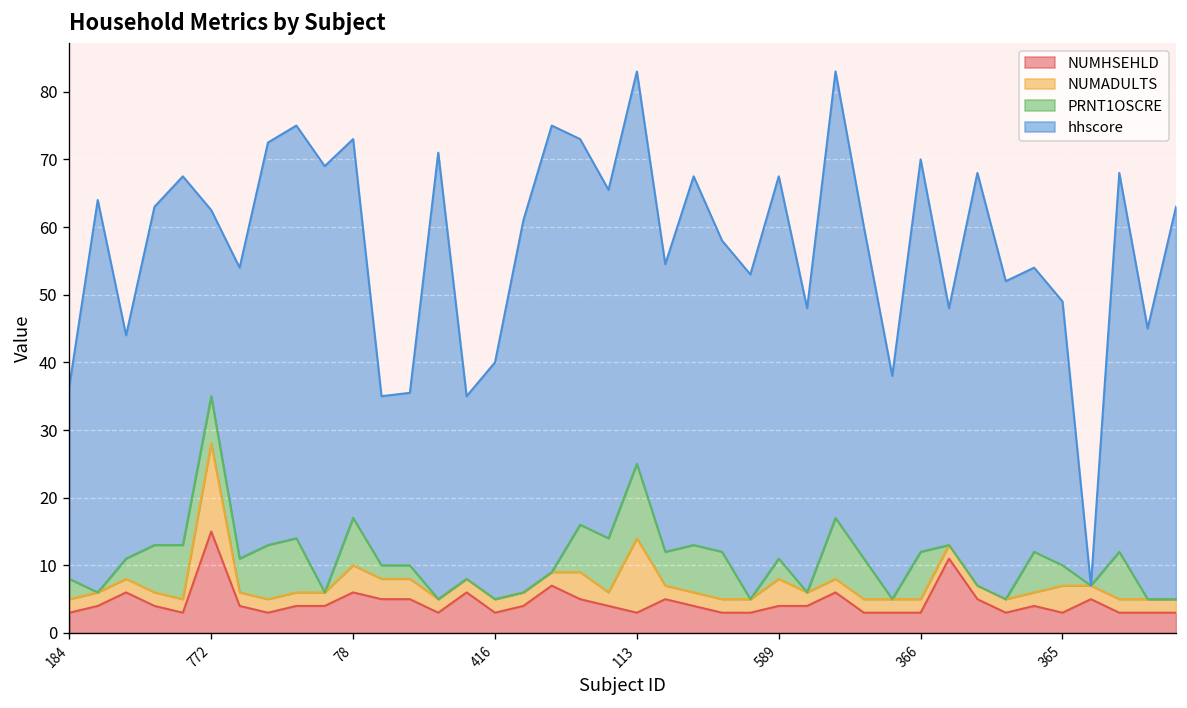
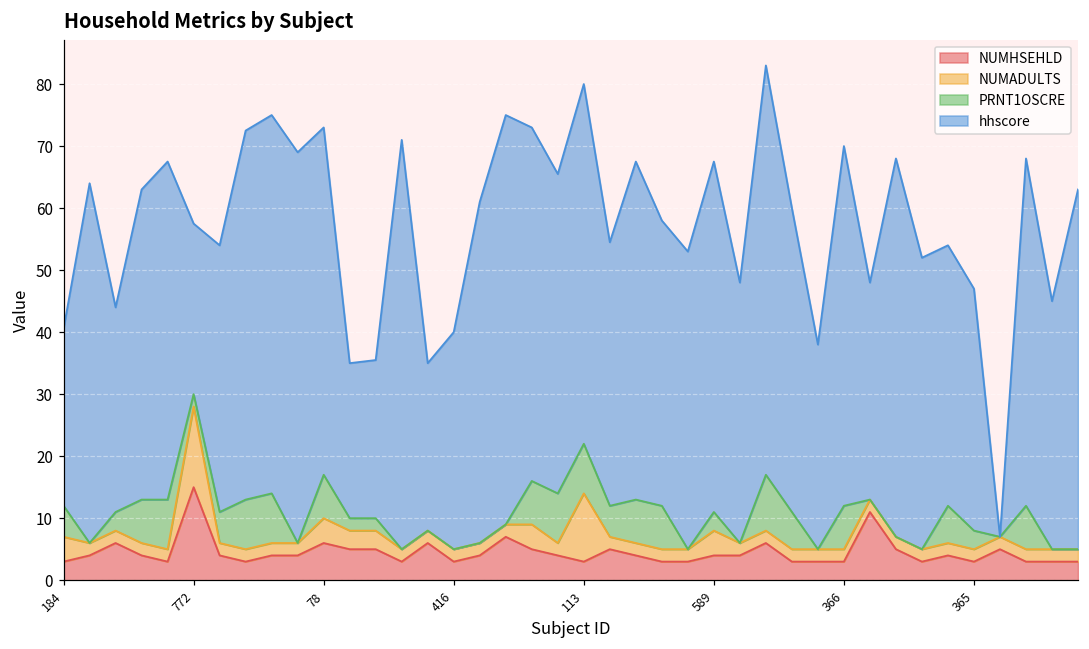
NUMADULTS, 184: 2 -> 4
PRNT1OSCRE, 184: 3 -> 5
PRNT1OSCRE, 772: 7 -> 2
PRNT1OSCRE, 113: 11 -> 8
NUMADULTS, 365: 4 -> 2
